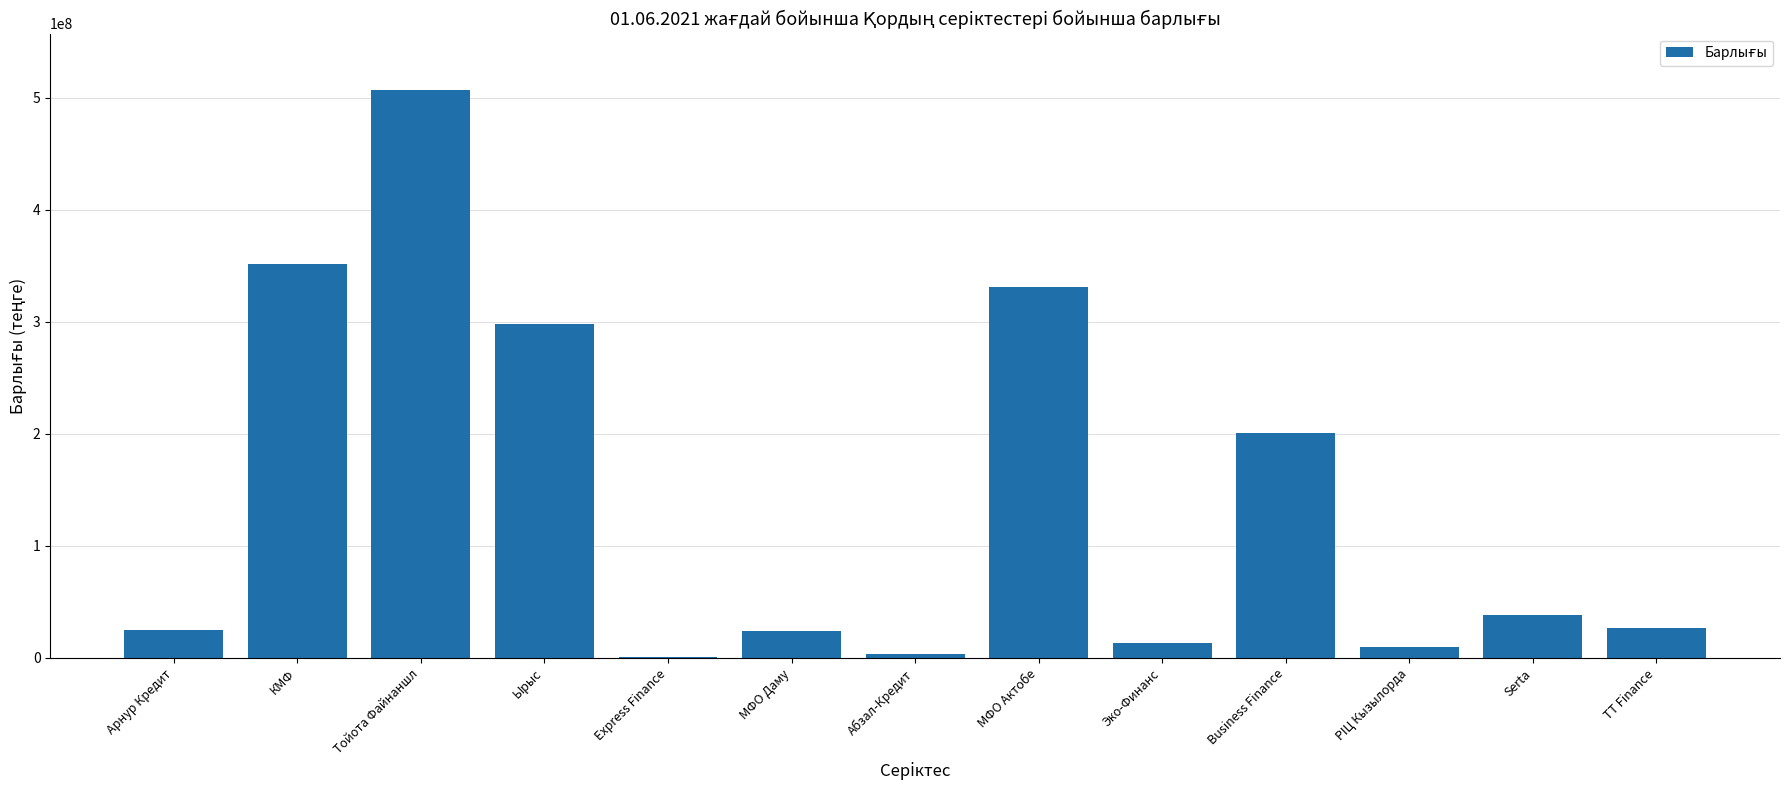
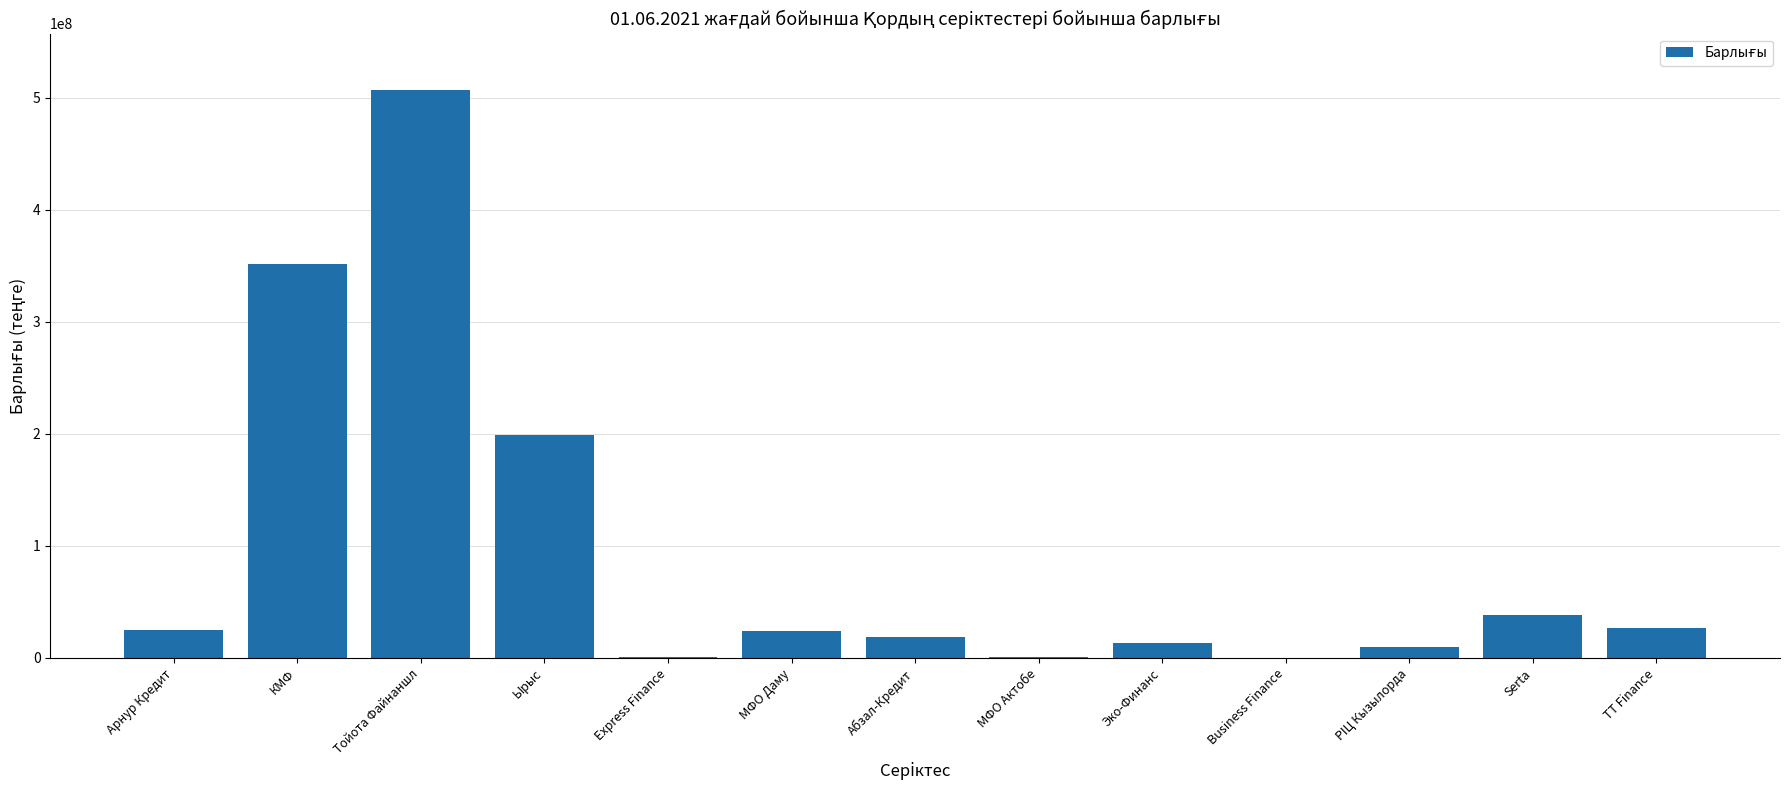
Ырыс: 299000000 -> 199000000
Абзал-Кредит: 4000000 -> 18000000
МФО Актобе: 331000000 -> 0
Business Finance: 201000000 -> 0
